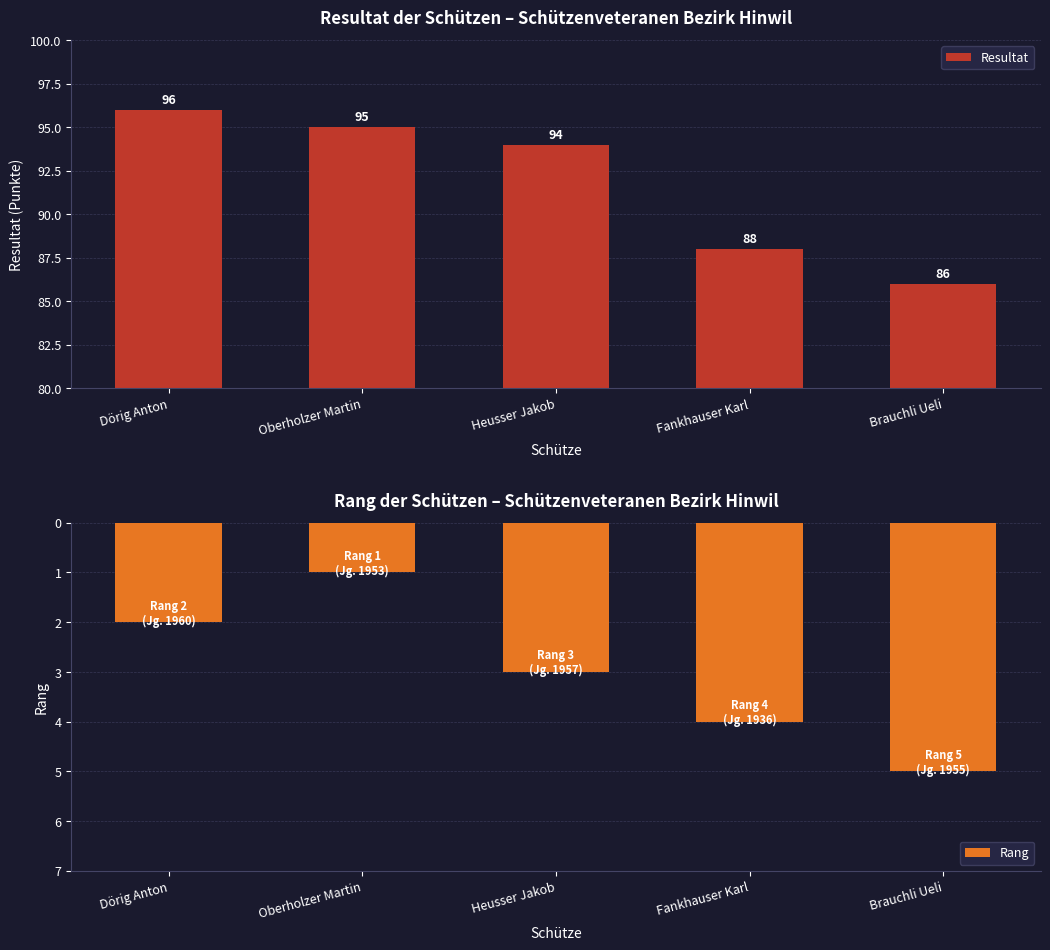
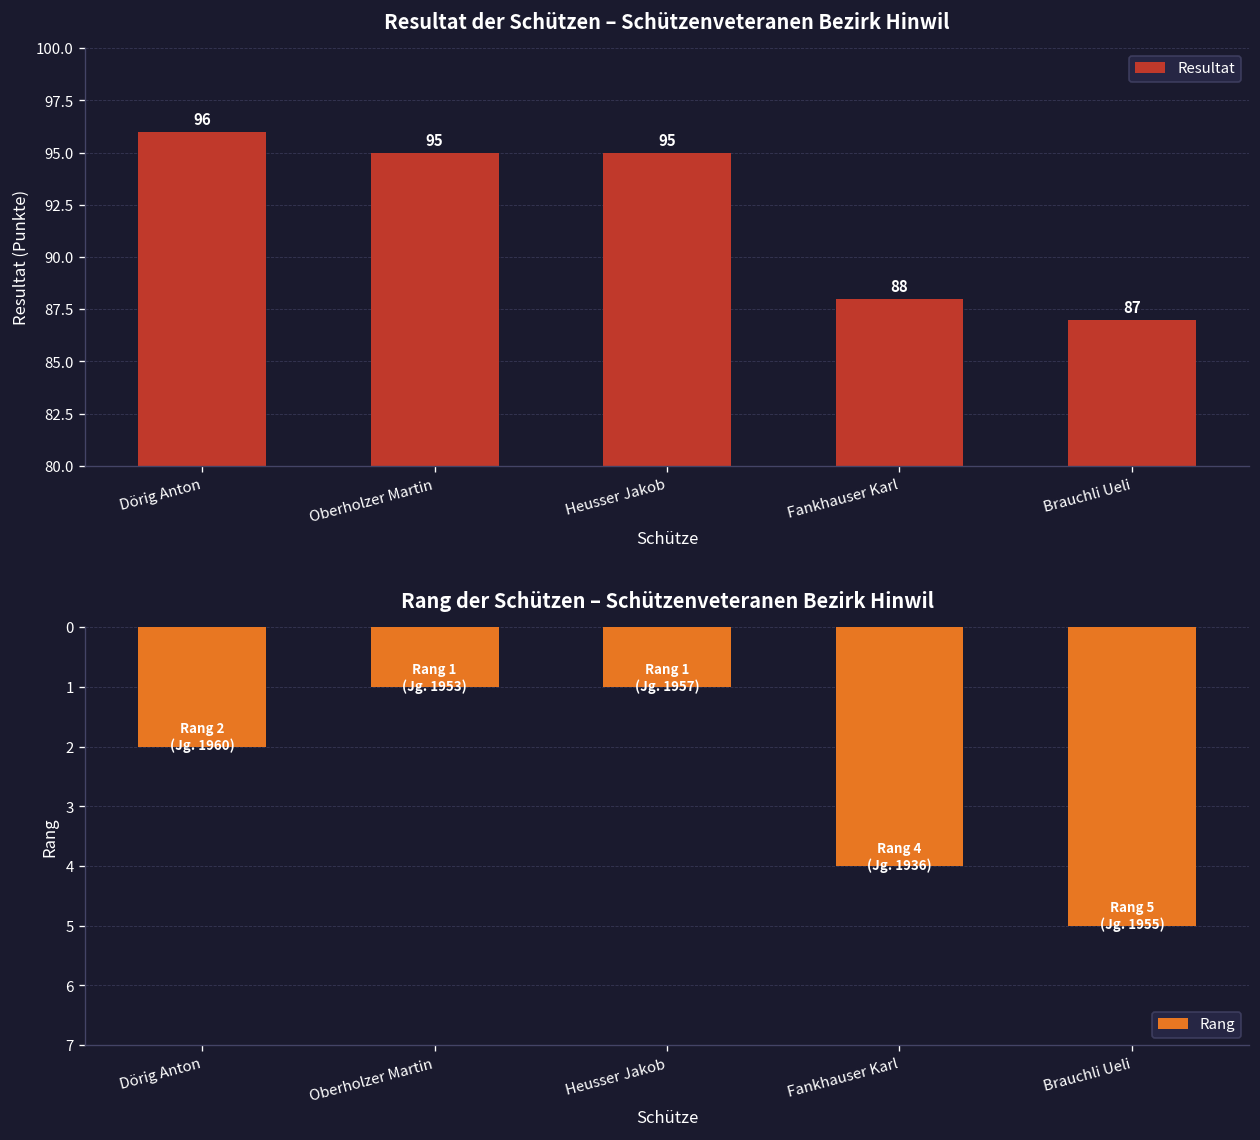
Resultat der Schützen – Schützenveteranen Bezirk Hinwil, Heusser Jakob: 94 -> 95
Resultat der Schützen – Schützenveteranen Bezirk Hinwil, Brauchli Ueli: 86 -> 87
Rang der Schützen – Schützenveteranen Bezirk Hinwil, Heusser Jakob: 3 -> 1
